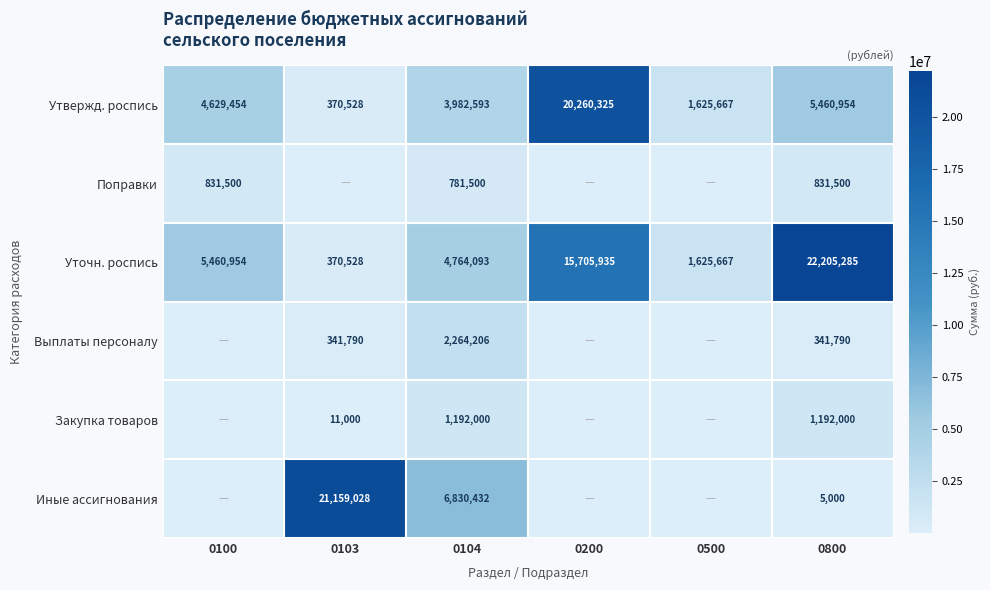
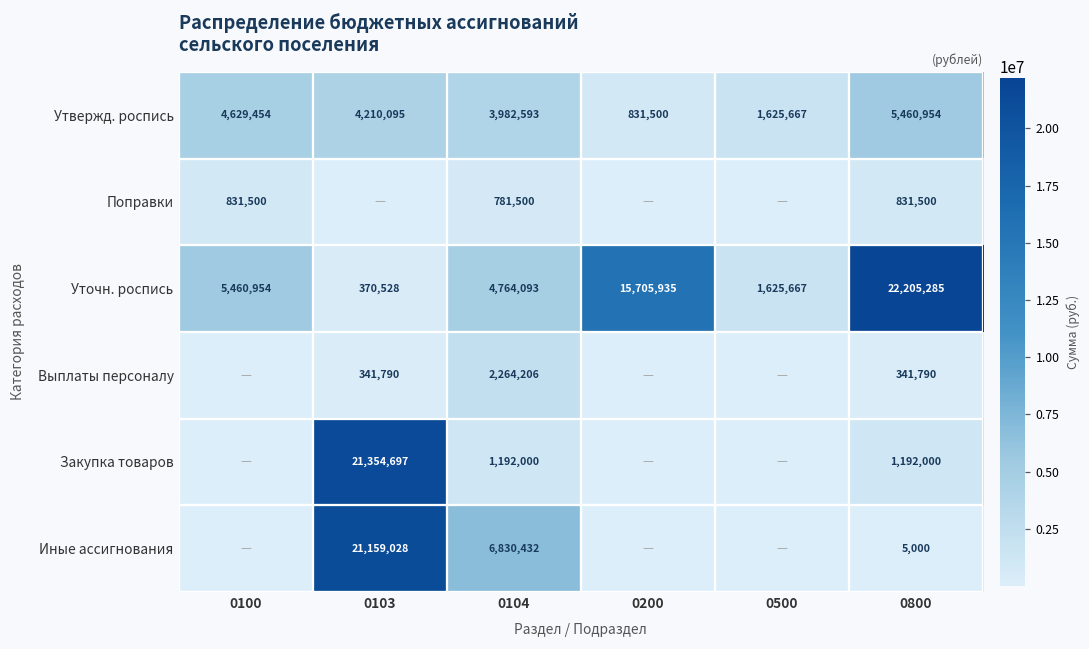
Утвержд. роспись, 0103: 370,528 -> 4,210,095
Утвержд. роспись, 0200: 20,260,325 -> 831,500
Закупка товаров, 0103: 11,000 -> 21,354,697
